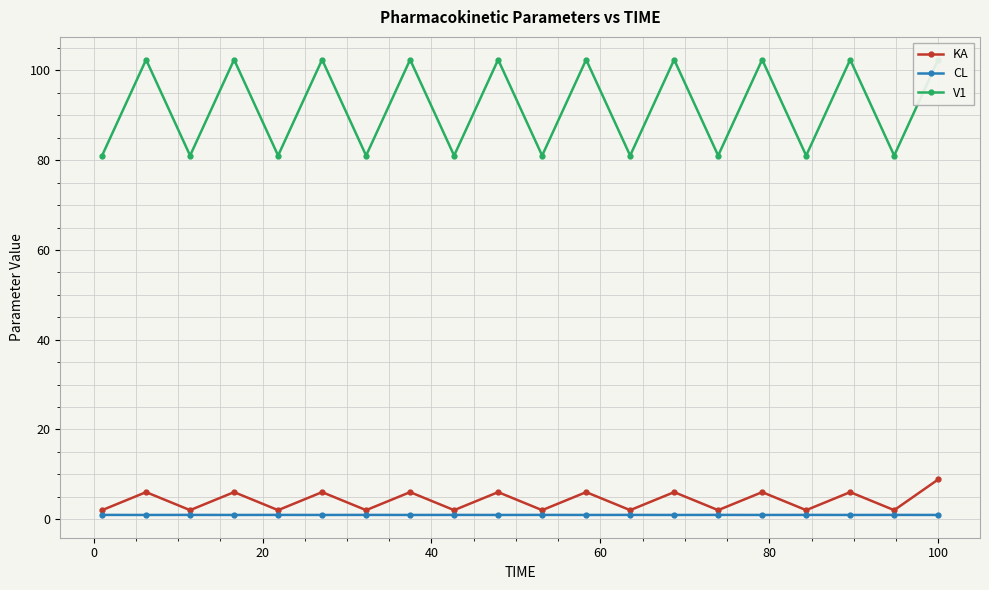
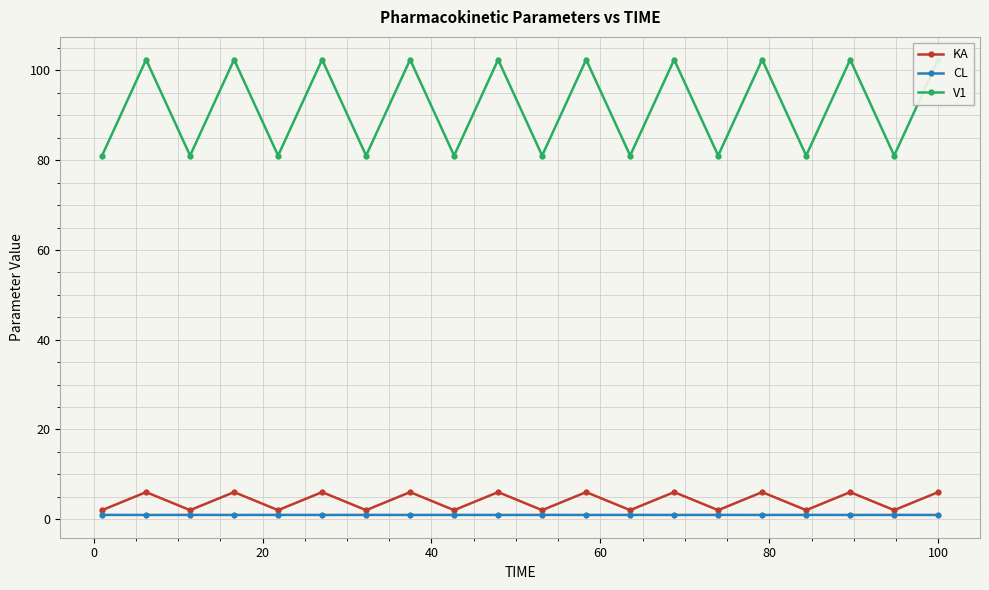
KA, 100: 9 -> 6
